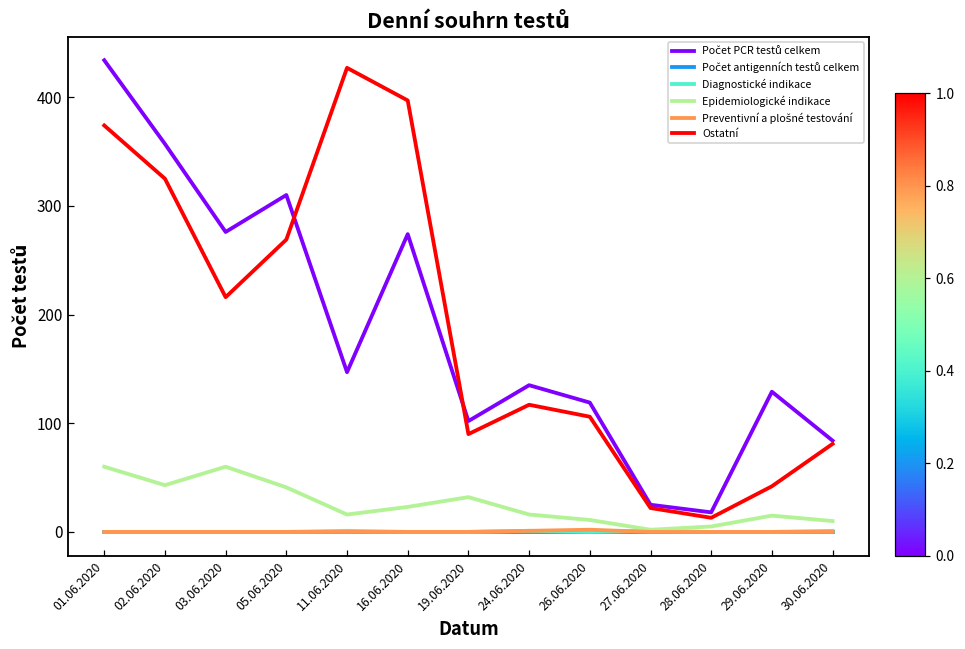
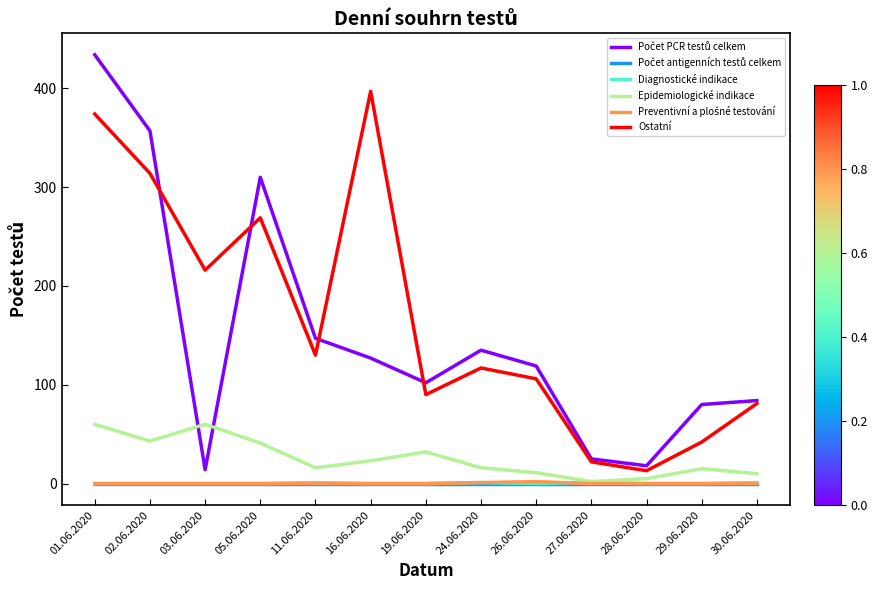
Ostatní, 02.06.2020: 330 -> 310
Počet PCR testů celkem, 03.06.2020: 280 -> 10
Ostatní, 11.06.2020: 430 -> 130
Počet PCR testů celkem, 16.06.2020: 270 -> 130
Počet PCR testů celkem, 29.06.2020: 130 -> 80
